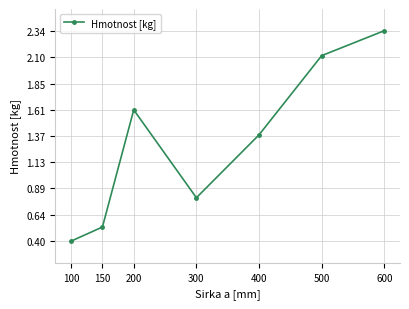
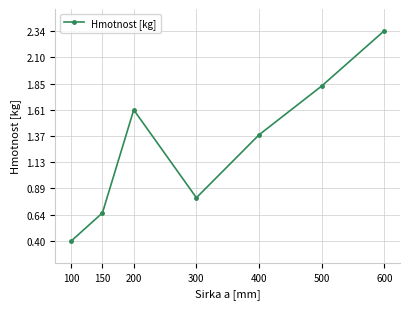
150: 0.53 -> 0.66
500: 2.11 -> 1.83
